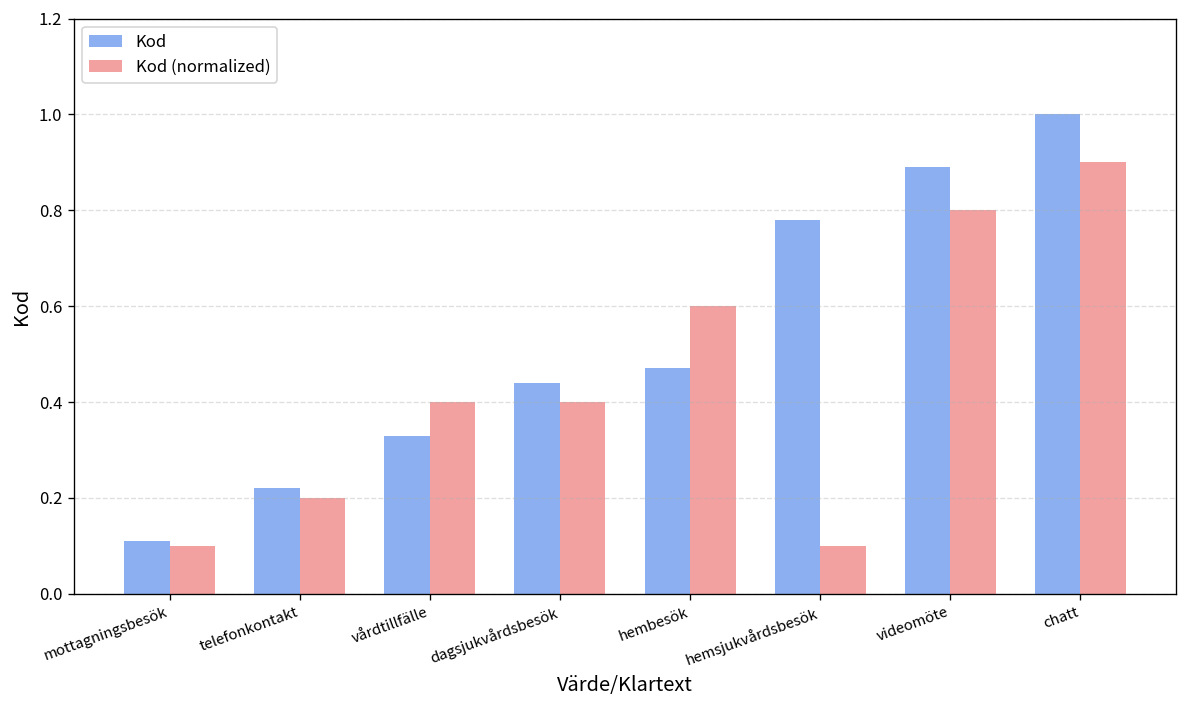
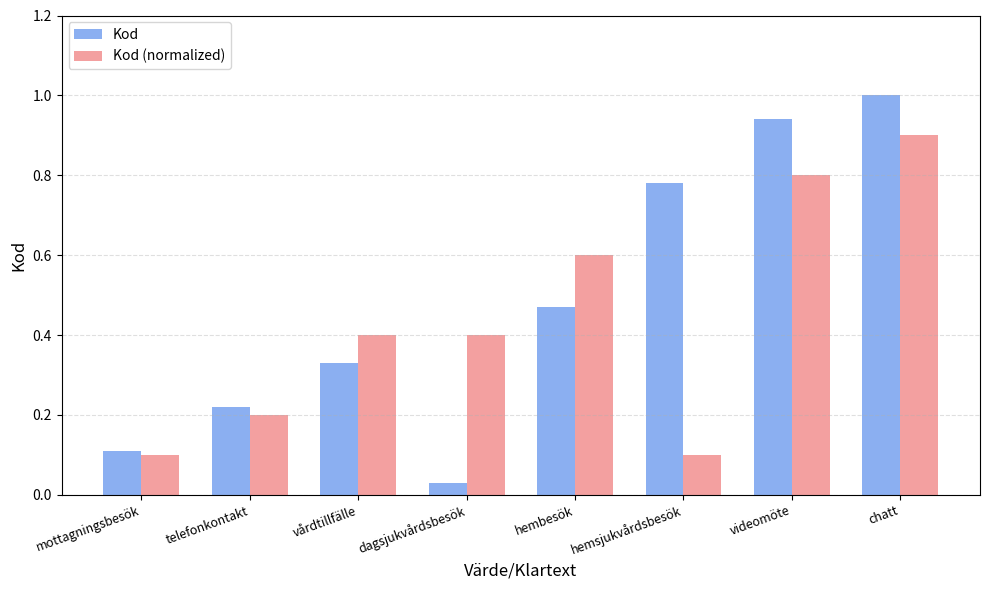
Kod, dagsjukvårdsbesök: 0.44 -> 0.03
Kod, videomöte: 0.89 -> 0.94
